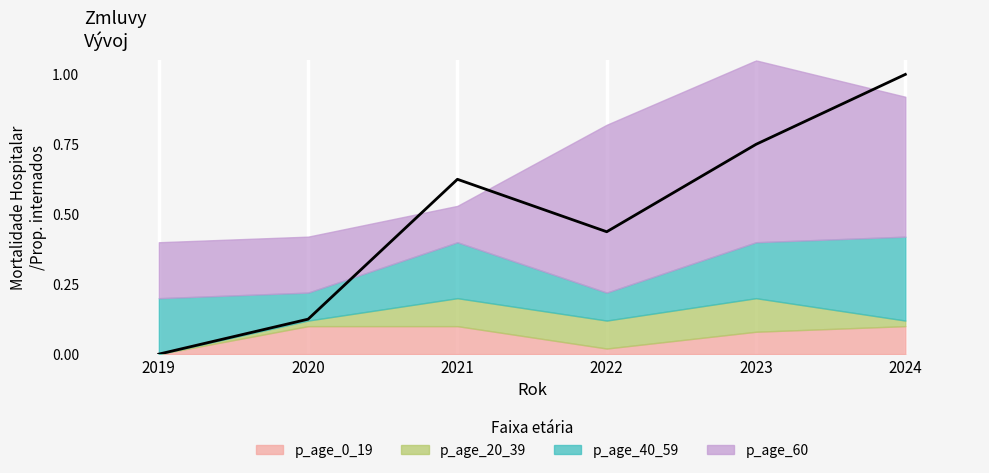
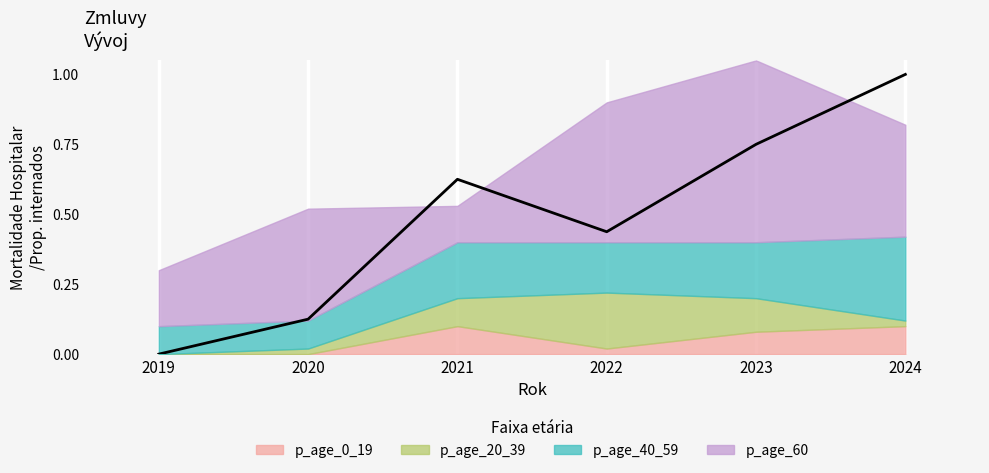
p_age_40_59, 2019: 0.2 -> 0.1
p_age_0_19, 2020: 0.1 -> 0.0
p_age_60, 2020: 0.2 -> 0.4
p_age_20_39, 2022: 0.1 -> 0.2
p_age_40_59, 2022: 0.10 -> 0.18
p_age_60, 2022: 0.6 -> 0.5
p_age_60, 2024: 0.5 -> 0.4
